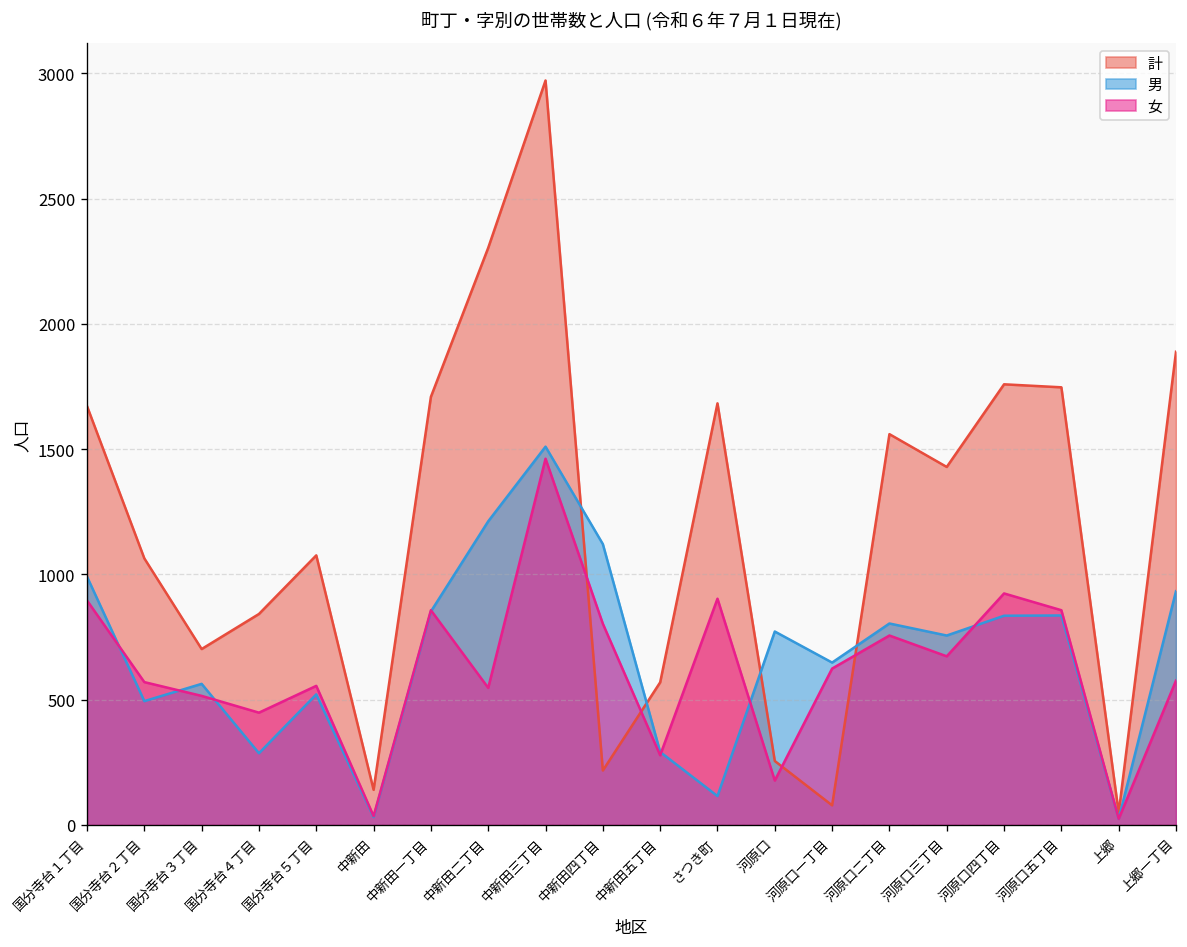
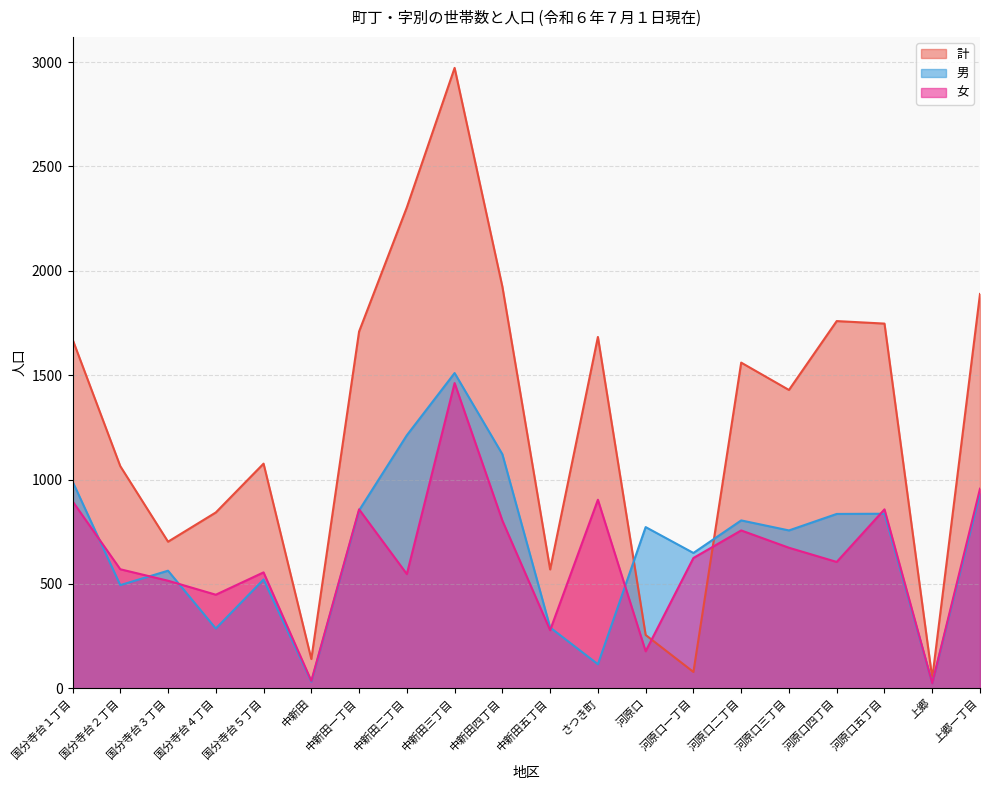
計, 中新田四丁目: 220 -> 1920
女, 河原口四丁目: 920 -> 610
女, 上郷一丁目: 580 -> 960
